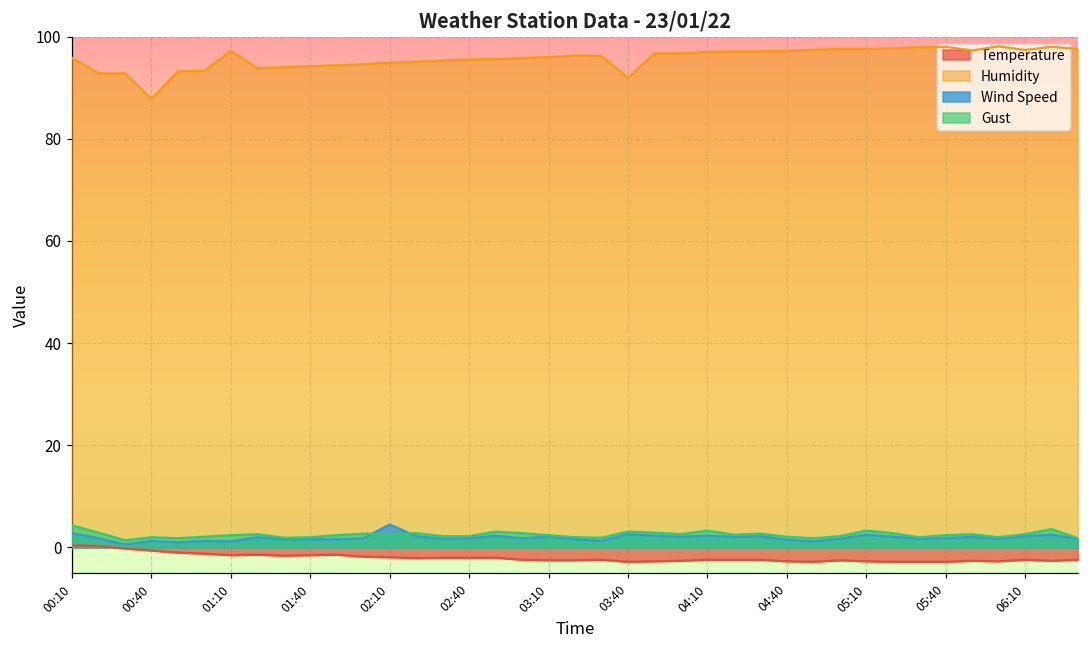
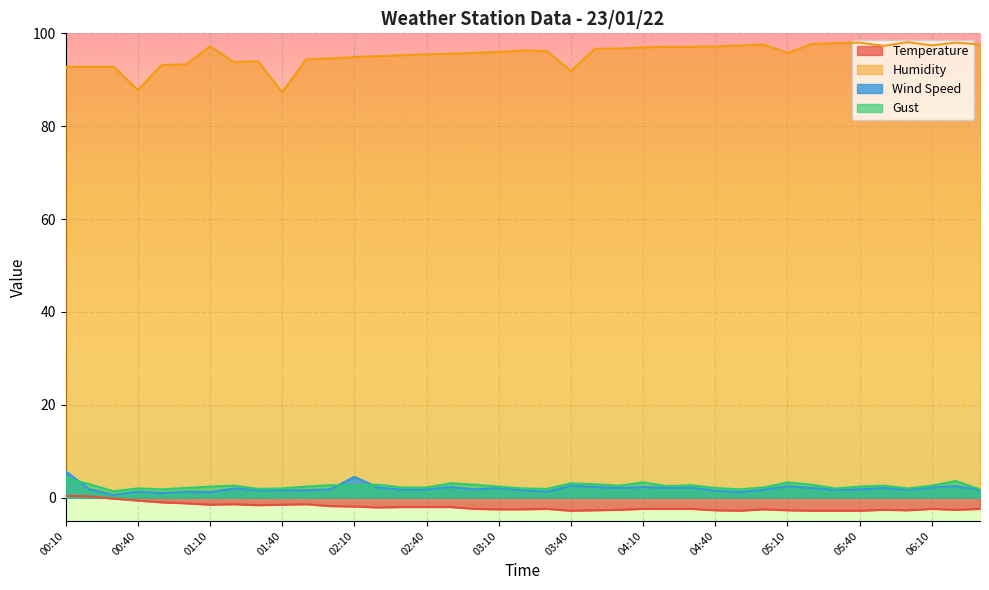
Humidity, 00:10: 96 -> 93
Wind Speed, 00:10: 3 -> 6
Humidity, 01:40: 94 -> 87
Humidity, 05:10: 98 -> 96
